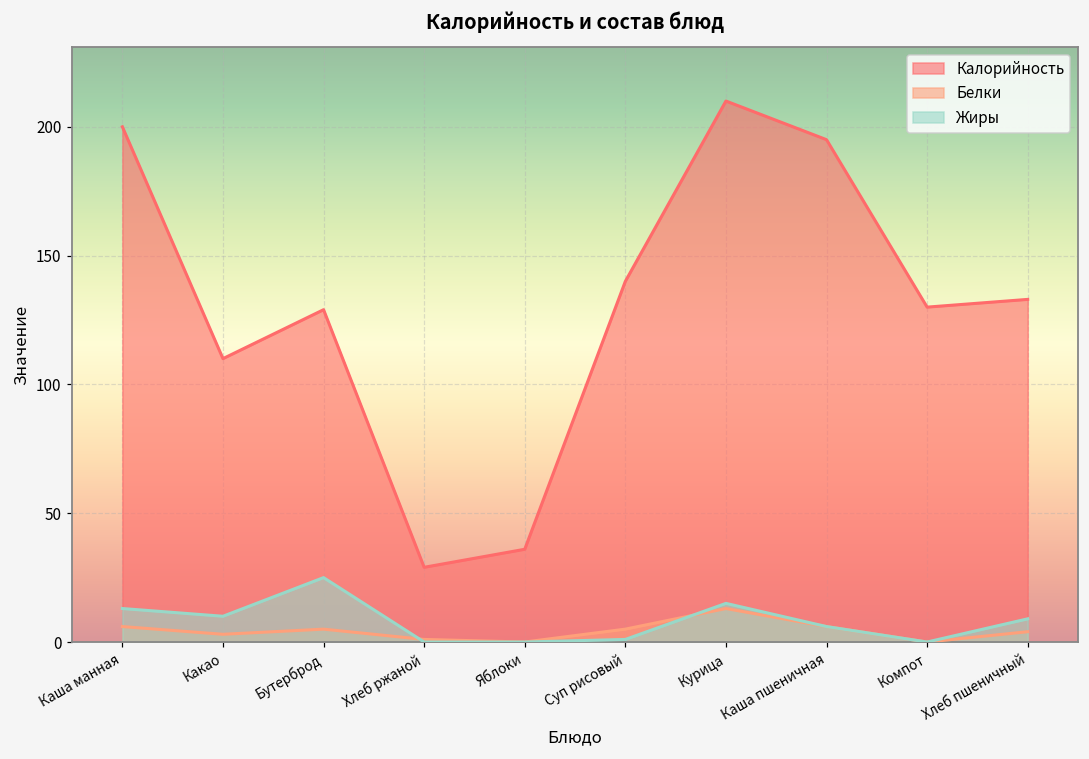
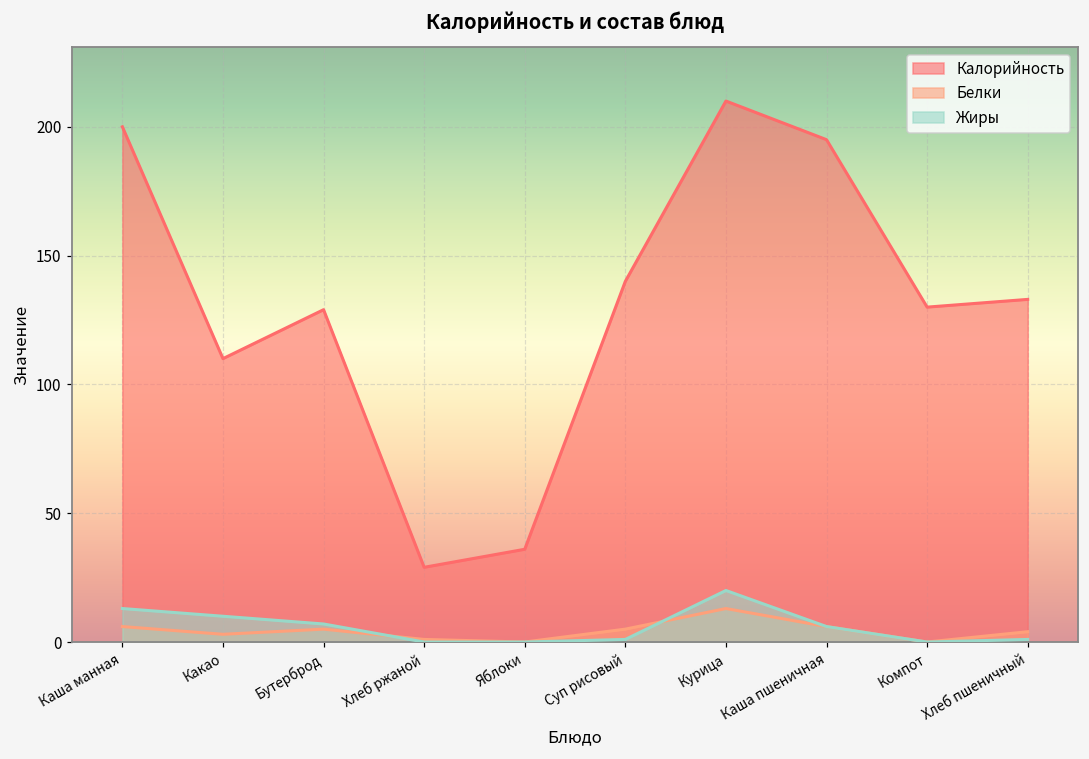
Жиры, Бутерброд: 25 -> 7
Жиры, Курица: 15 -> 20
Жиры, Хлеб пшеничный: 9 -> 1
